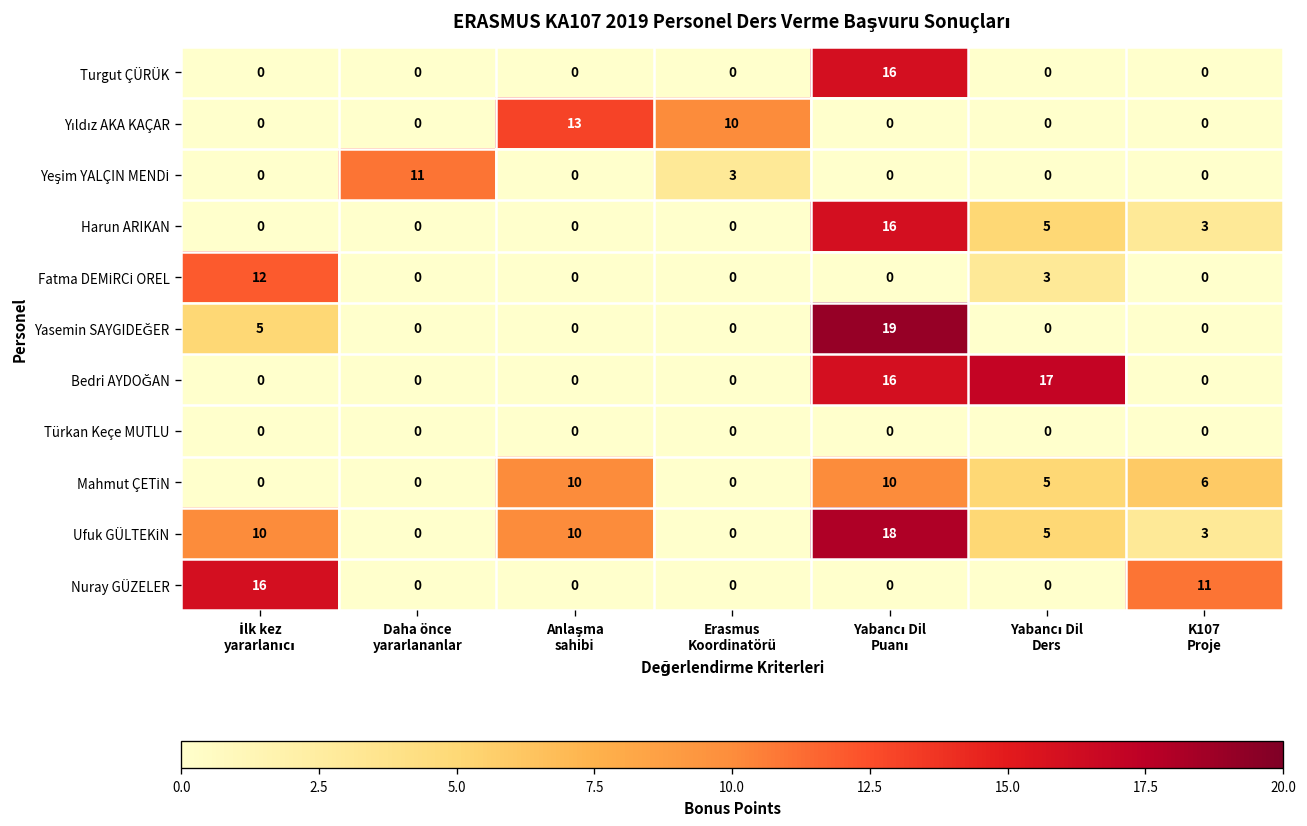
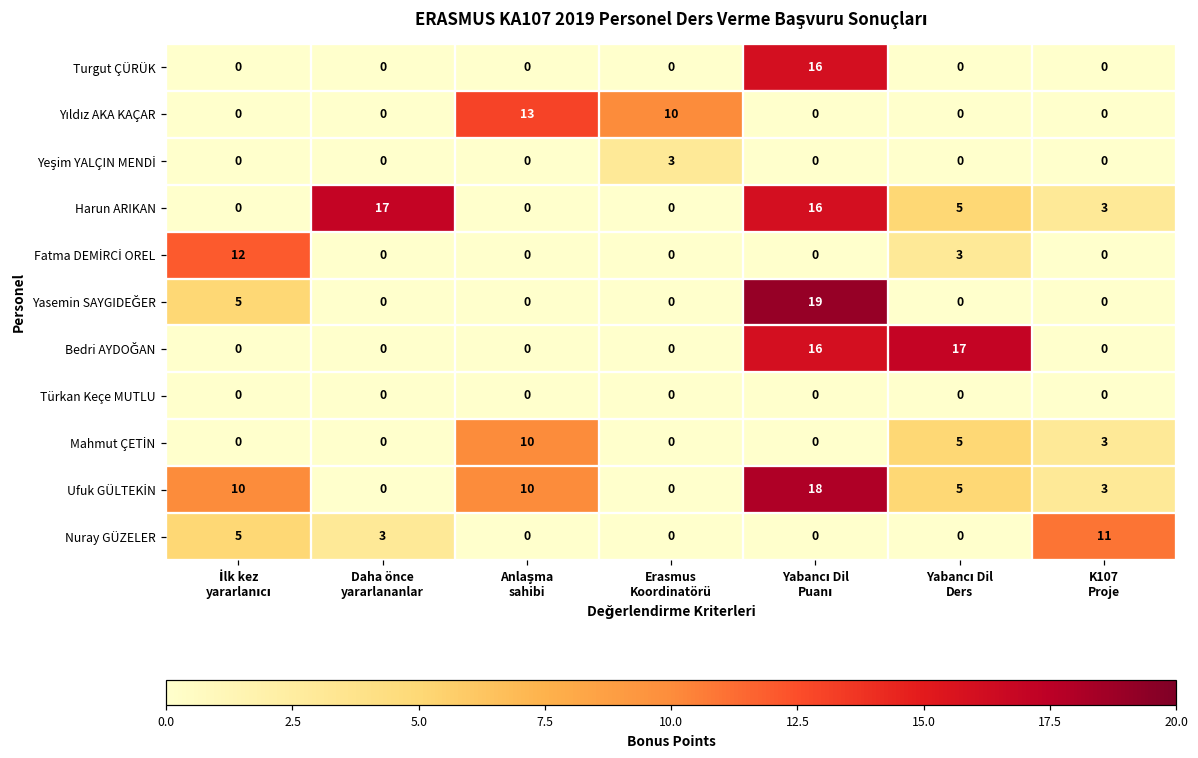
Yeşim YALÇIN MENDİ, Daha önce yararlananlar: 11 -> 0
Harun ARIKAN, Daha önce yararlananlar: 0 -> 17
Mahmut ÇETİN, Yabancı Dil Puanı: 10 -> 0
Mahmut ÇETİN, K107 Proje: 6 -> 3
Nuray GÜZELER, İlk kez yararlanıcı: 16 -> 5
Nuray GÜZELER, Daha önce yararlananlar: 0 -> 3
